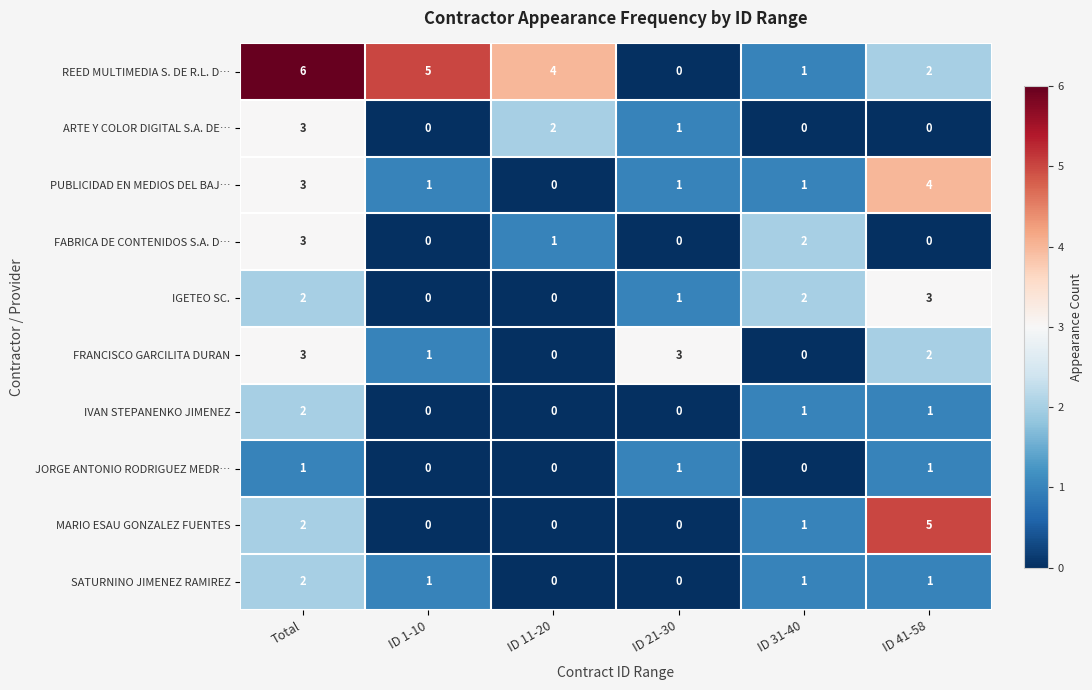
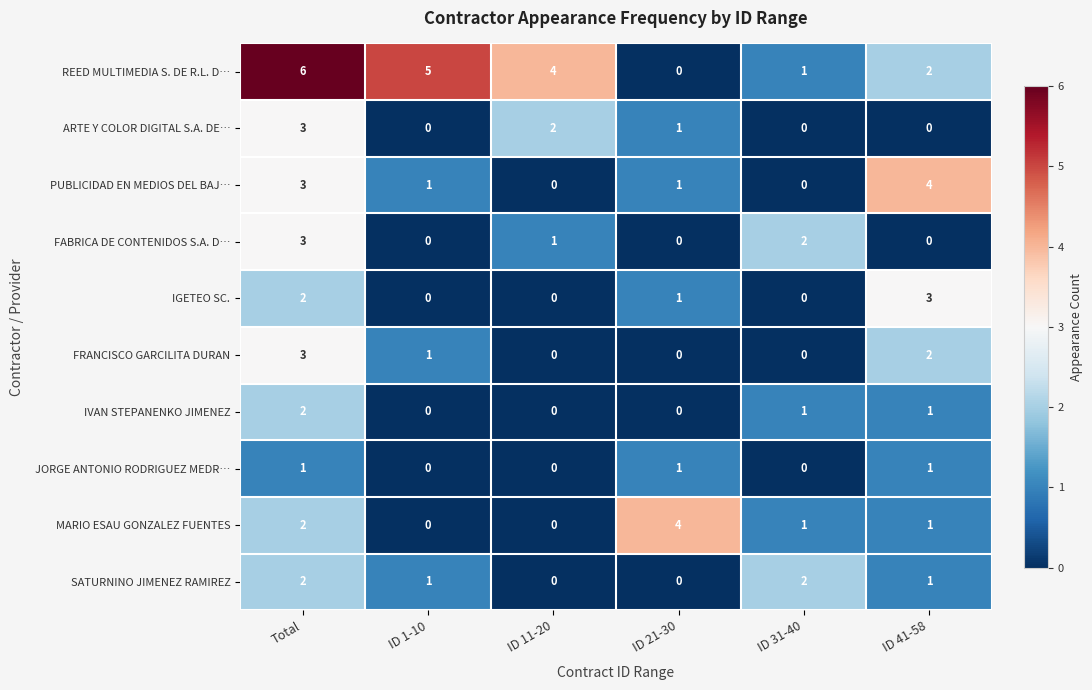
PUBLICIDAD EN MEDIOS DEL BAJ…, ID 31-40: 1 -> 0
IGETEO SC., ID 31-40: 2 -> 0
FRANCISCO GARCILITA DURAN, ID 21-30: 3 -> 0
MARIO ESAU GONZALEZ FUENTES, ID 21-30: 0 -> 4
MARIO ESAU GONZALEZ FUENTES, ID 41-58: 5 -> 1
SATURNINO JIMENEZ RAMIREZ, ID 31-40: 1 -> 2
